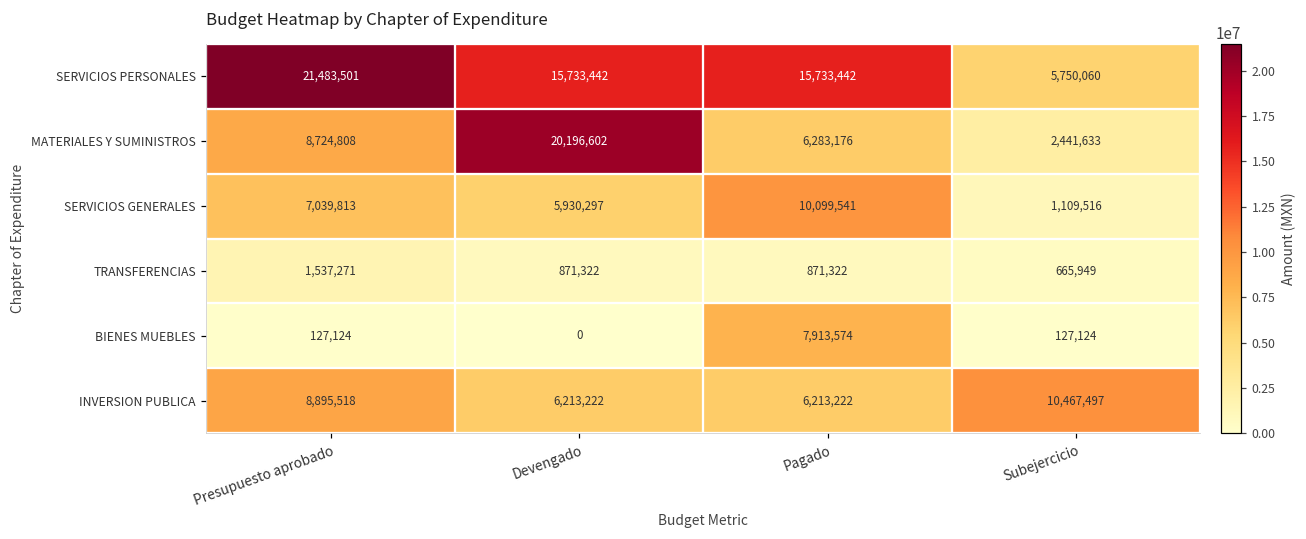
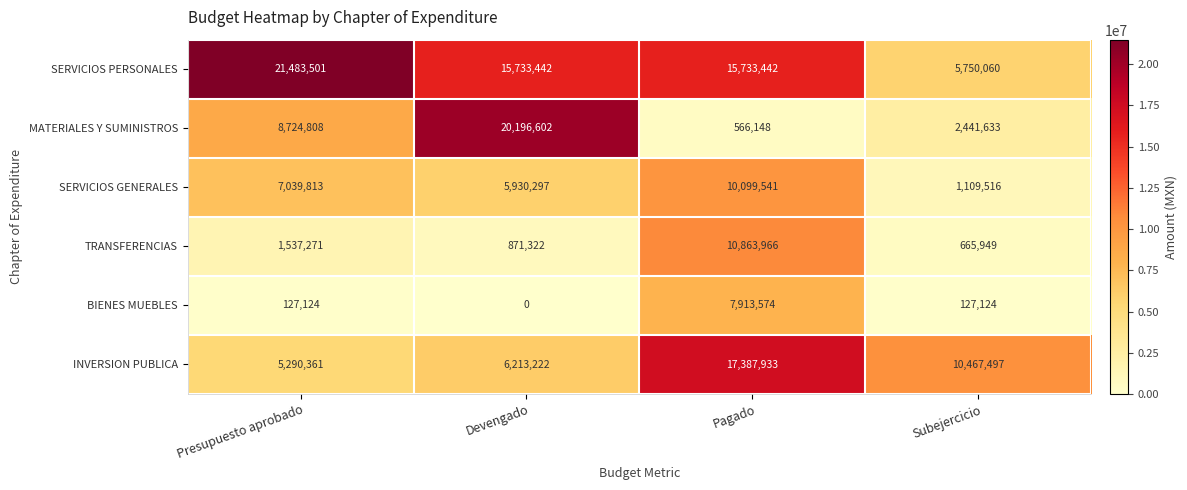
MATERIALES Y SUMINISTROS, Pagado: 6,283,176 -> 566,148
TRANSFERENCIAS, Pagado: 871,322 -> 10,863,966
INVERSION PUBLICA, Presupuesto aprobado: 8,895,518 -> 5,290,361
INVERSION PUBLICA, Pagado: 6,213,222 -> 17,387,933
